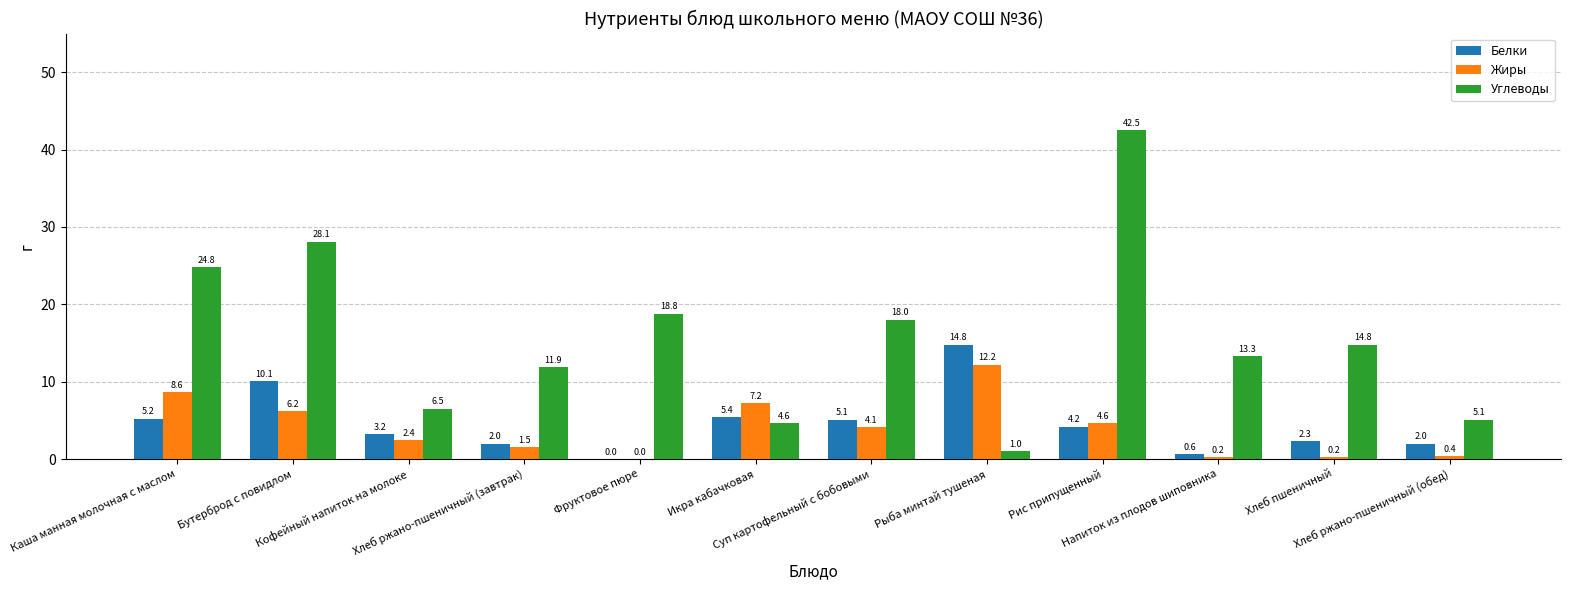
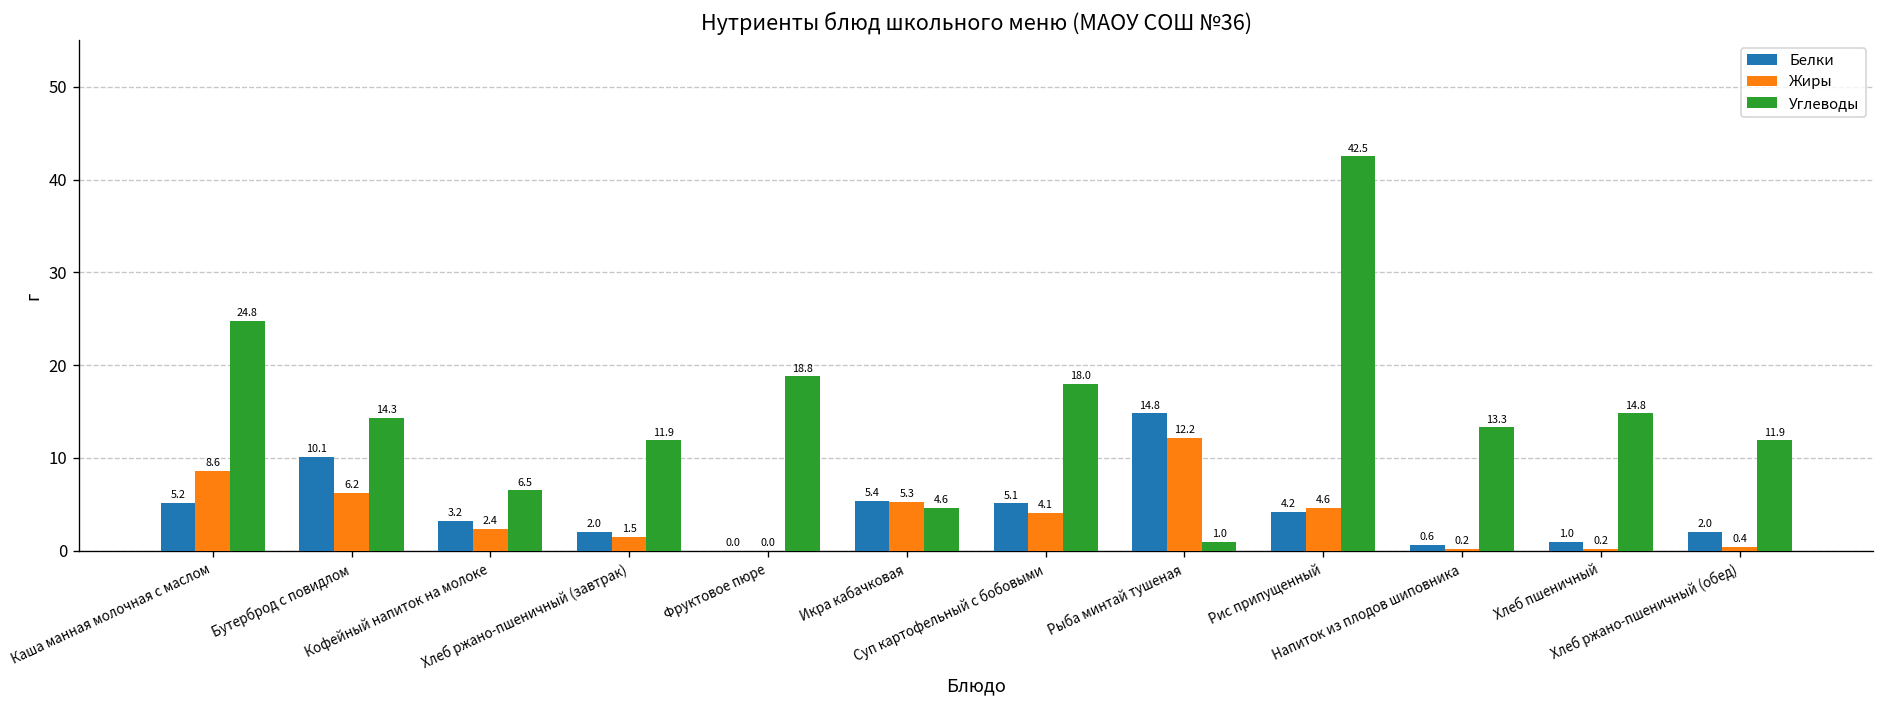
Углеводы, Бутерброд с повидлом: 28.1 -> 14.3
Жиры, Икра кабачковая: 7.2 -> 5.3
Белки, Хлеб пшеничный: 2.3 -> 1.0
Углеводы, Хлеб ржано-пшеничный (обед): 5.1 -> 11.9
